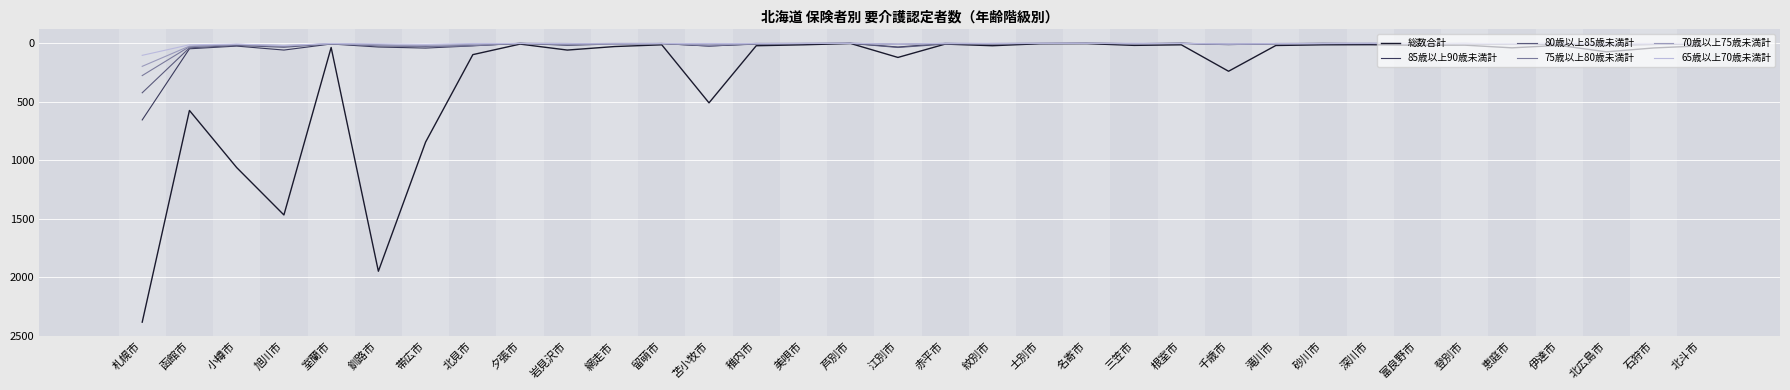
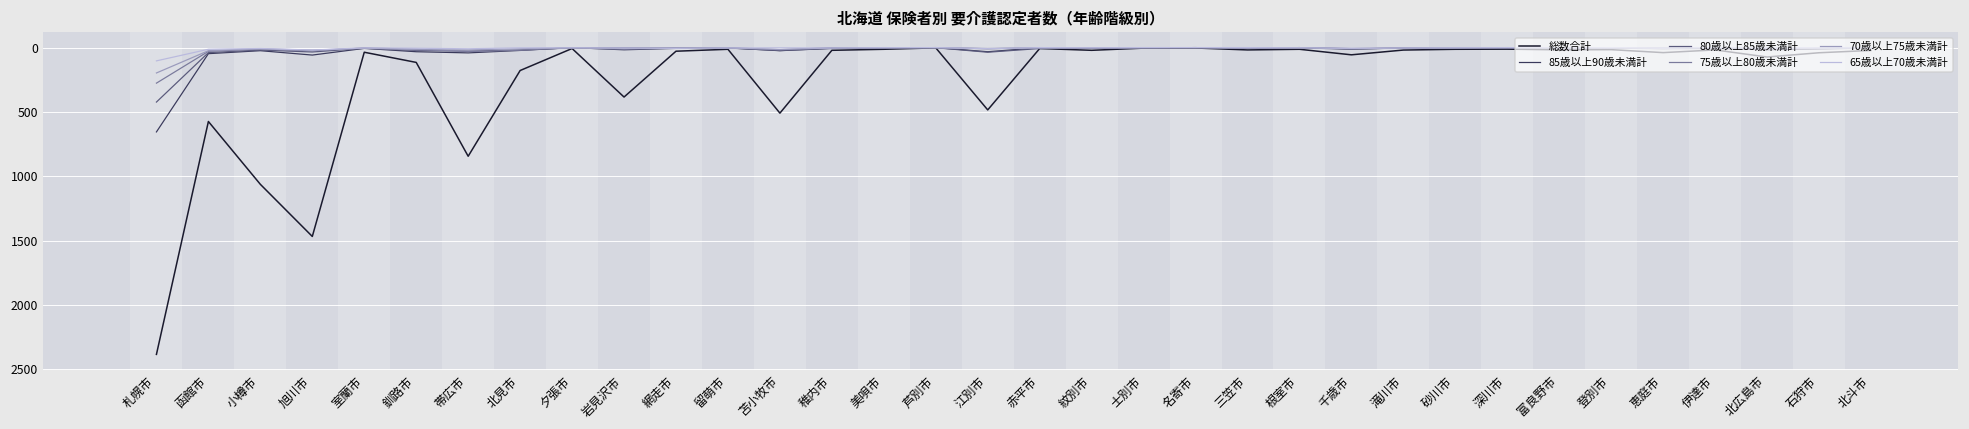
総数合計, 釧路市: 1950 -> 120
総数合計, 北見市: 100 -> 180
総数合計, 岩見沢市: 60 -> 380
総数合計, 江別市: 120 -> 480
総数合計, 千歳市: 240 -> 60
